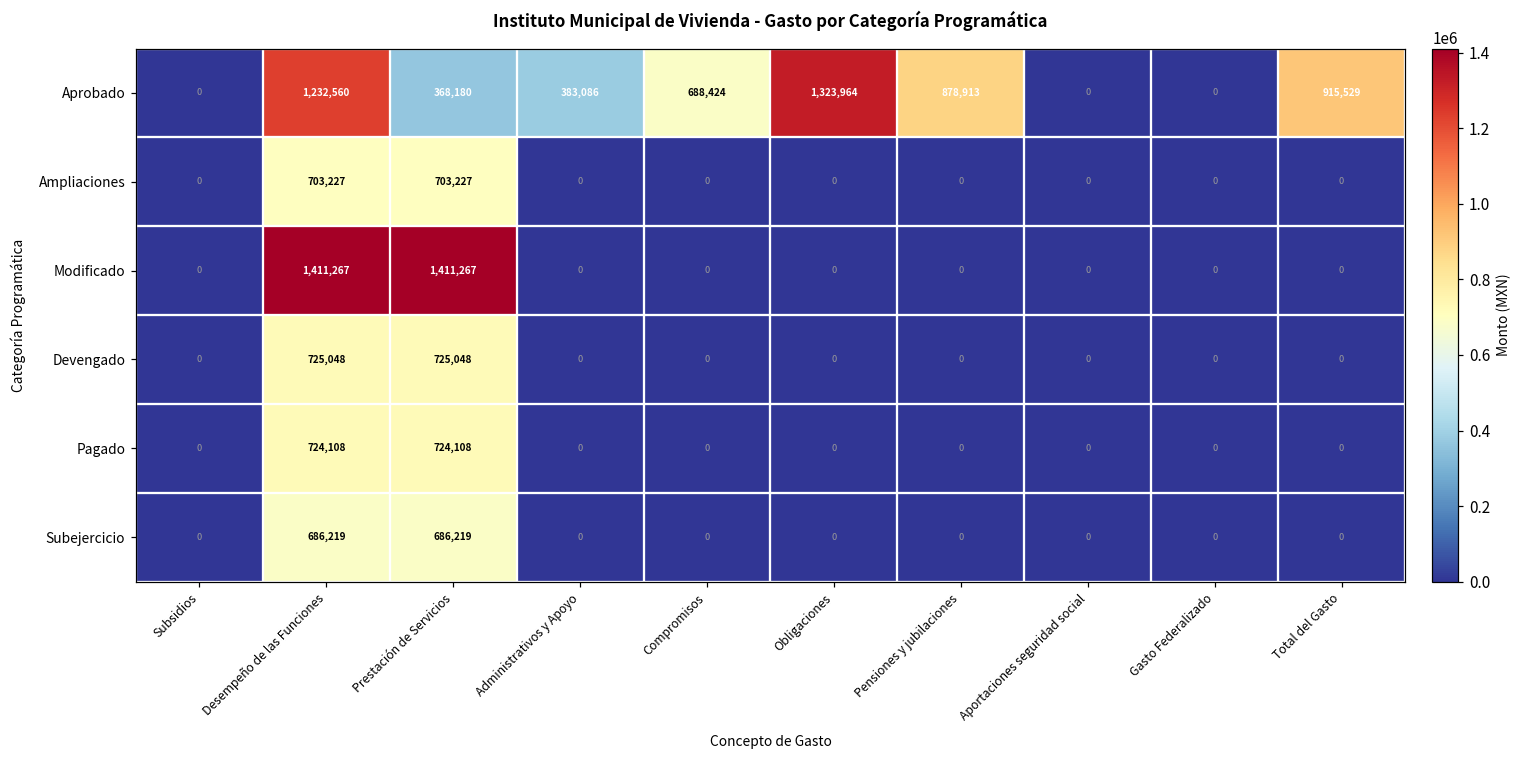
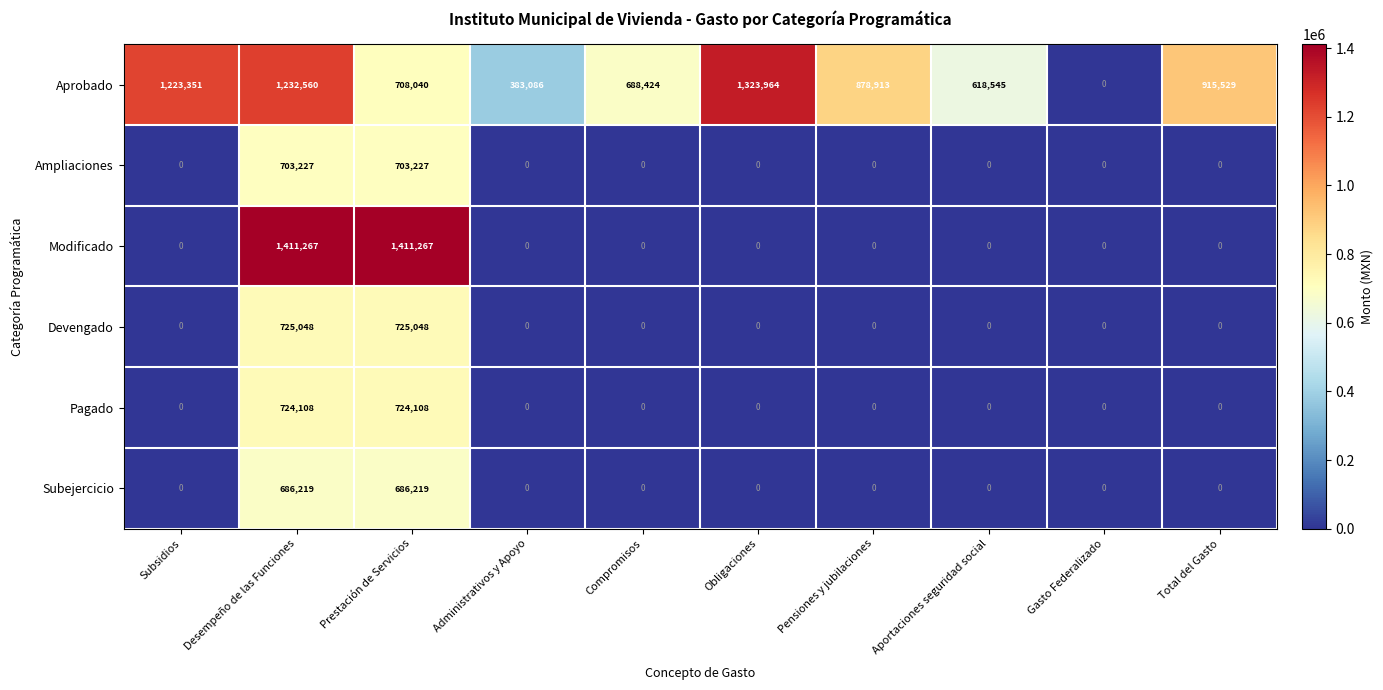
Aprobado, Subsidios: 0 -> 1,223,351
Aprobado, Prestación de Servicios: 368,180 -> 708,040
Aprobado, Aportaciones seguridad social: 0 -> 618,545
